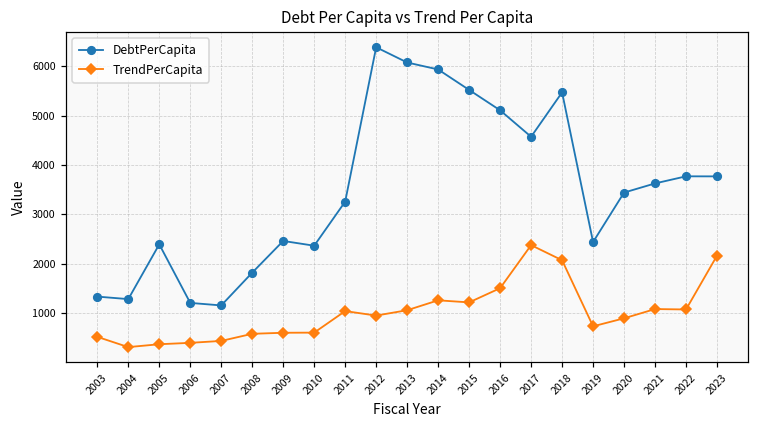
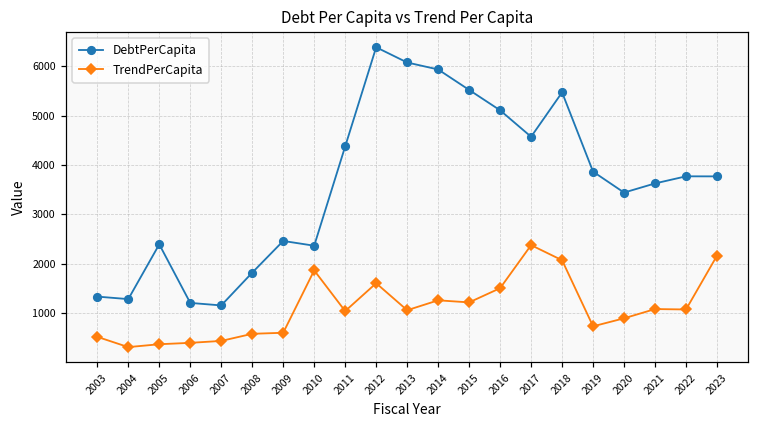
TrendPerCapita, 2010: 600 -> 1900
DebtPerCapita, 2011: 3300 -> 4400
TrendPerCapita, 2012: 900 -> 1600
DebtPerCapita, 2019: 2400 -> 3900
